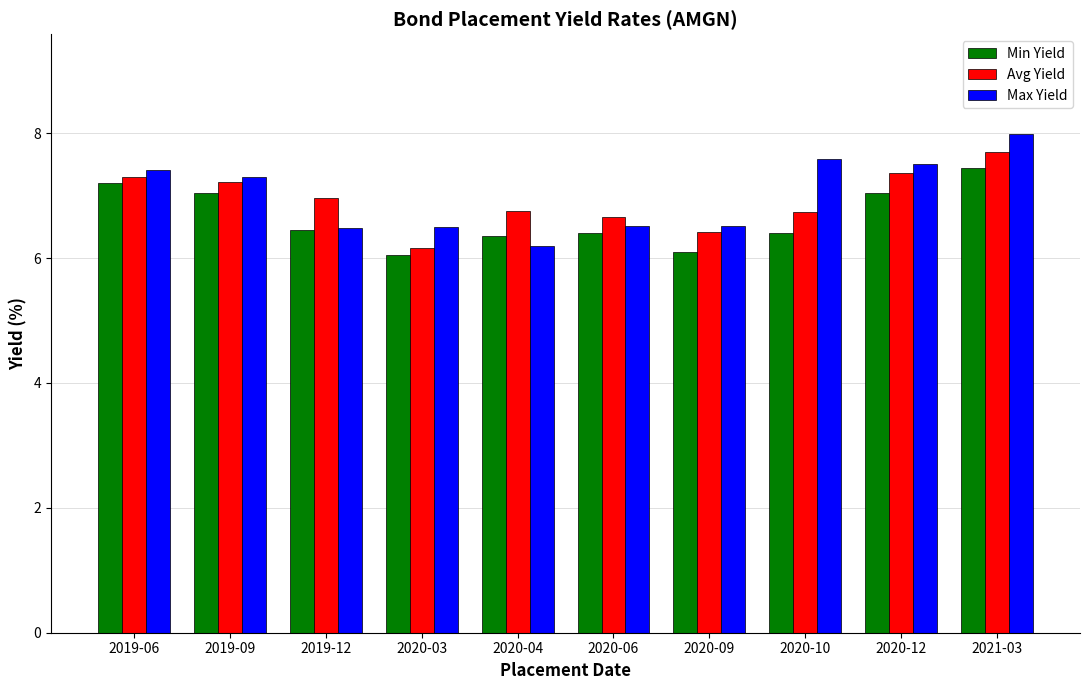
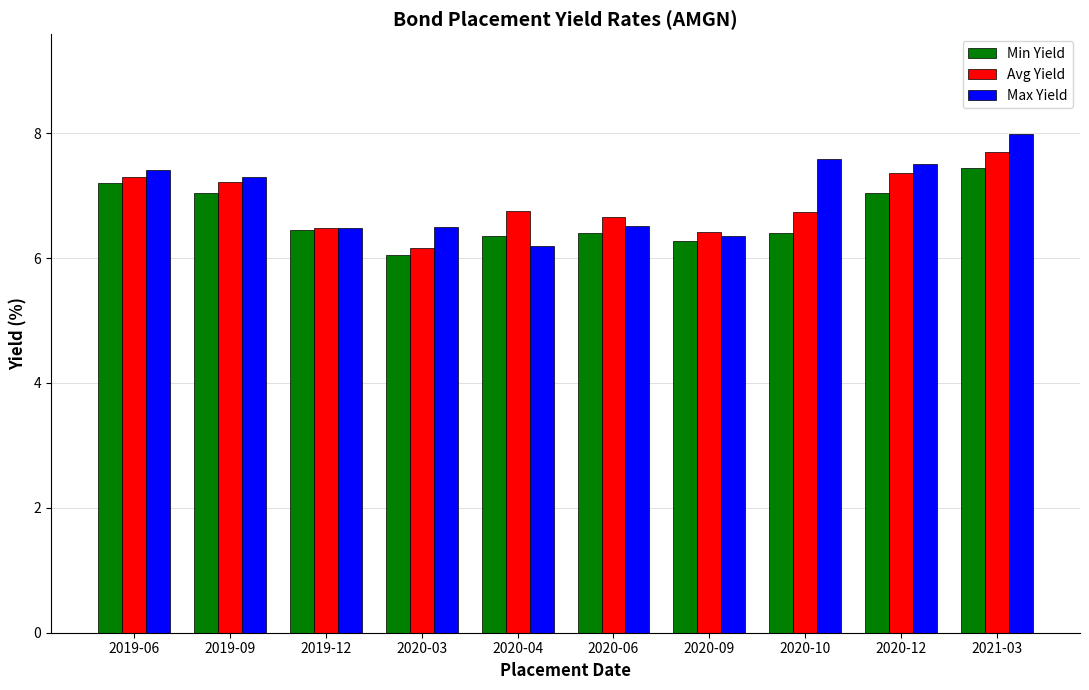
Avg Yield, 2019-12: 7.0 -> 6.5
Min Yield, 2020-09: 6.1 -> 6.3
Max Yield, 2020-09: 6.5 -> 6.4
